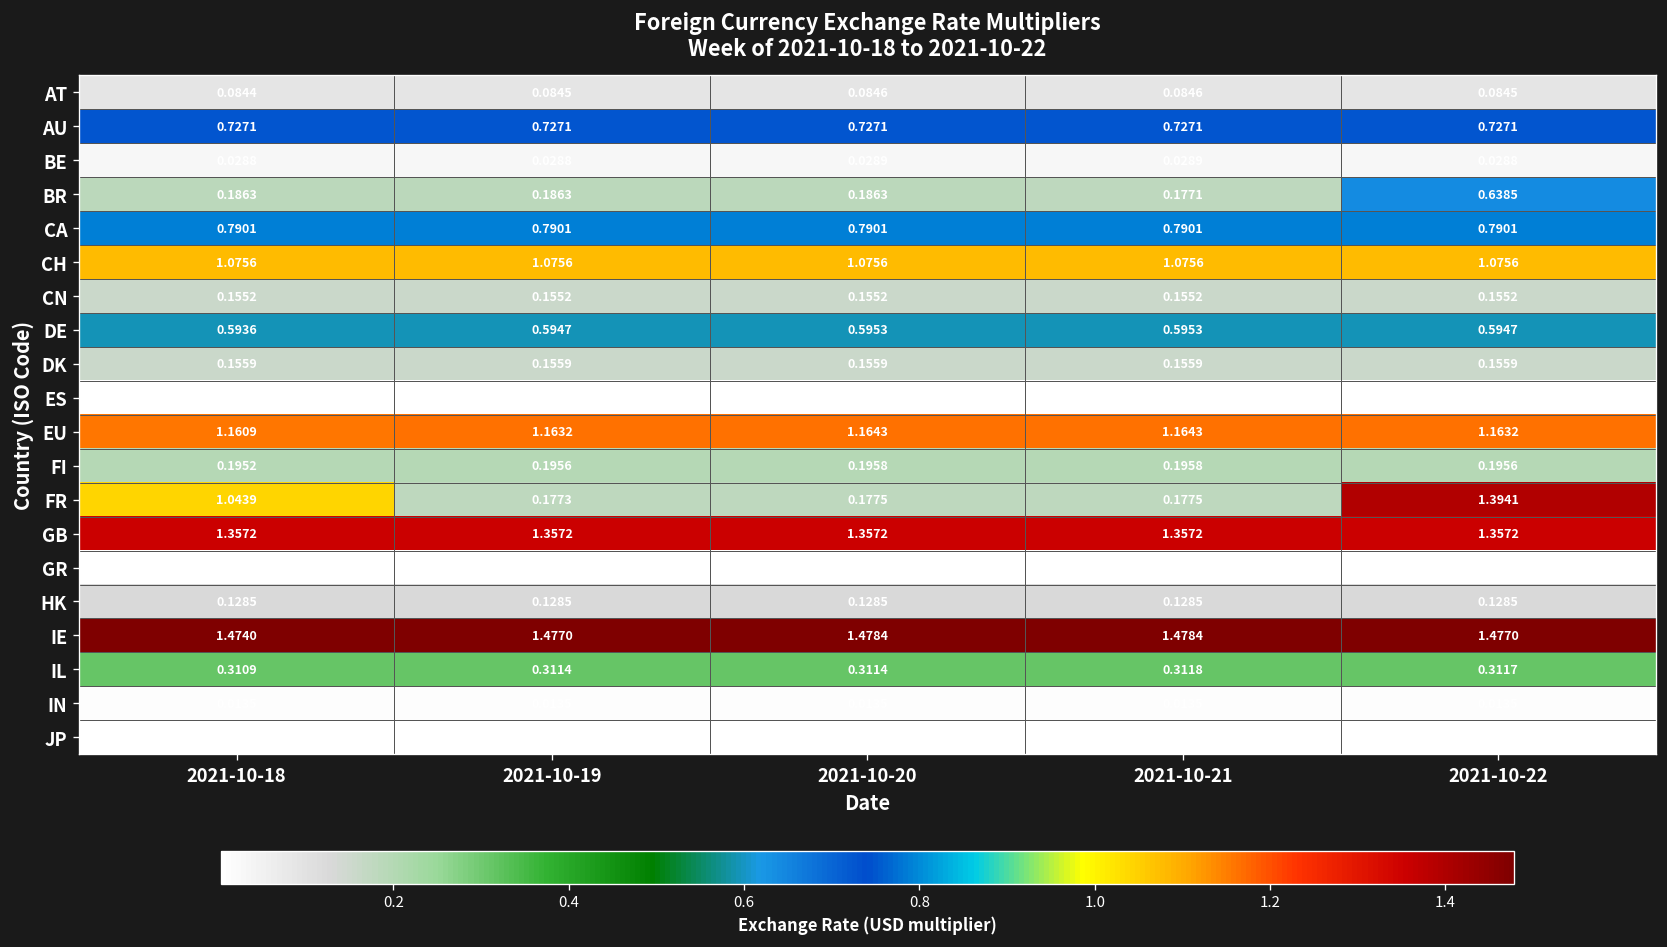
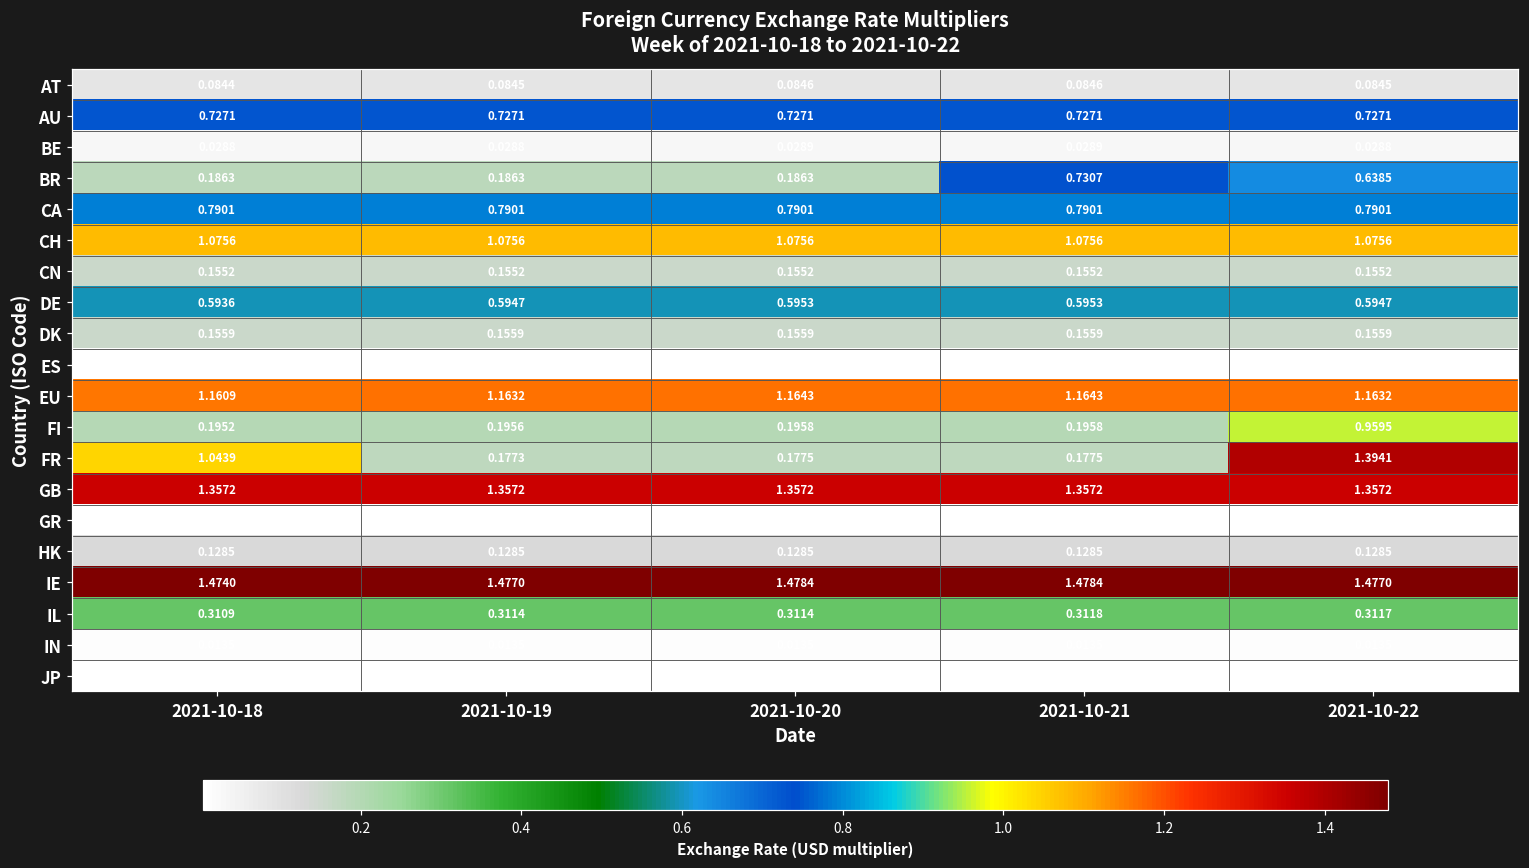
BR, 2021-10-21: 0.1771 -> 0.7307
FI, 2021-10-22: 0.1956 -> 0.9595
